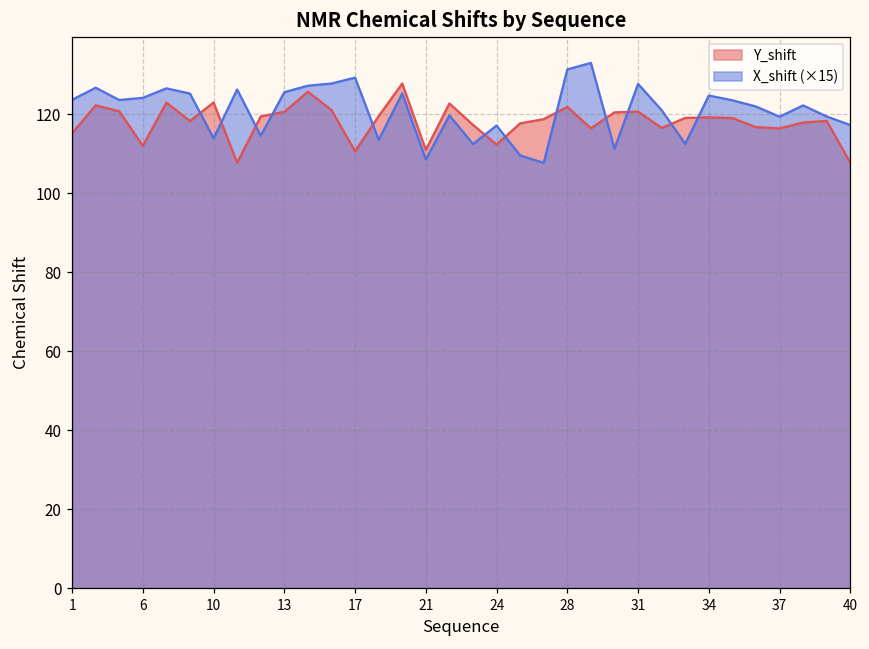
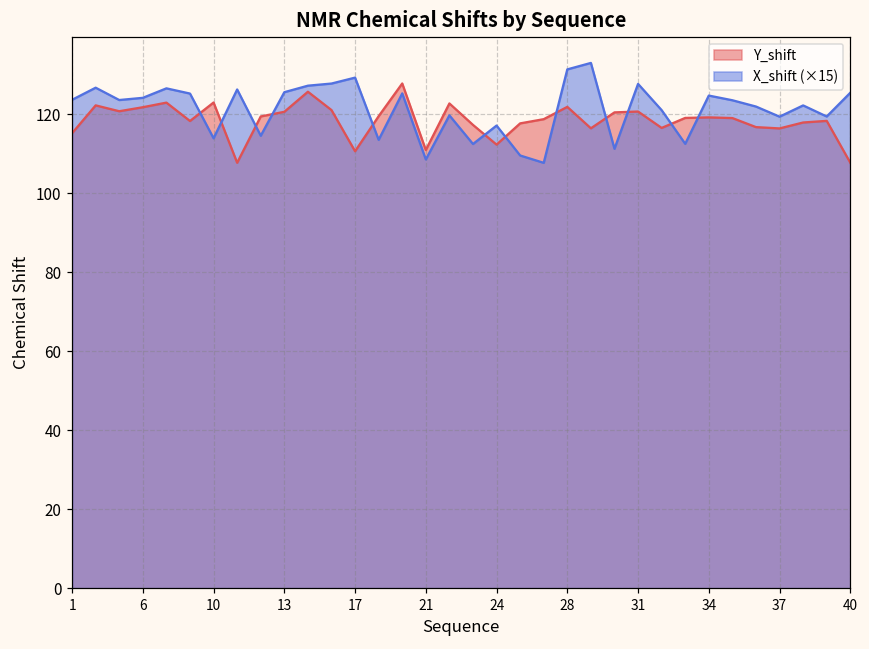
Y_shift, 6: 112 -> 122
X_shift (×15), 40: 117 -> 125
